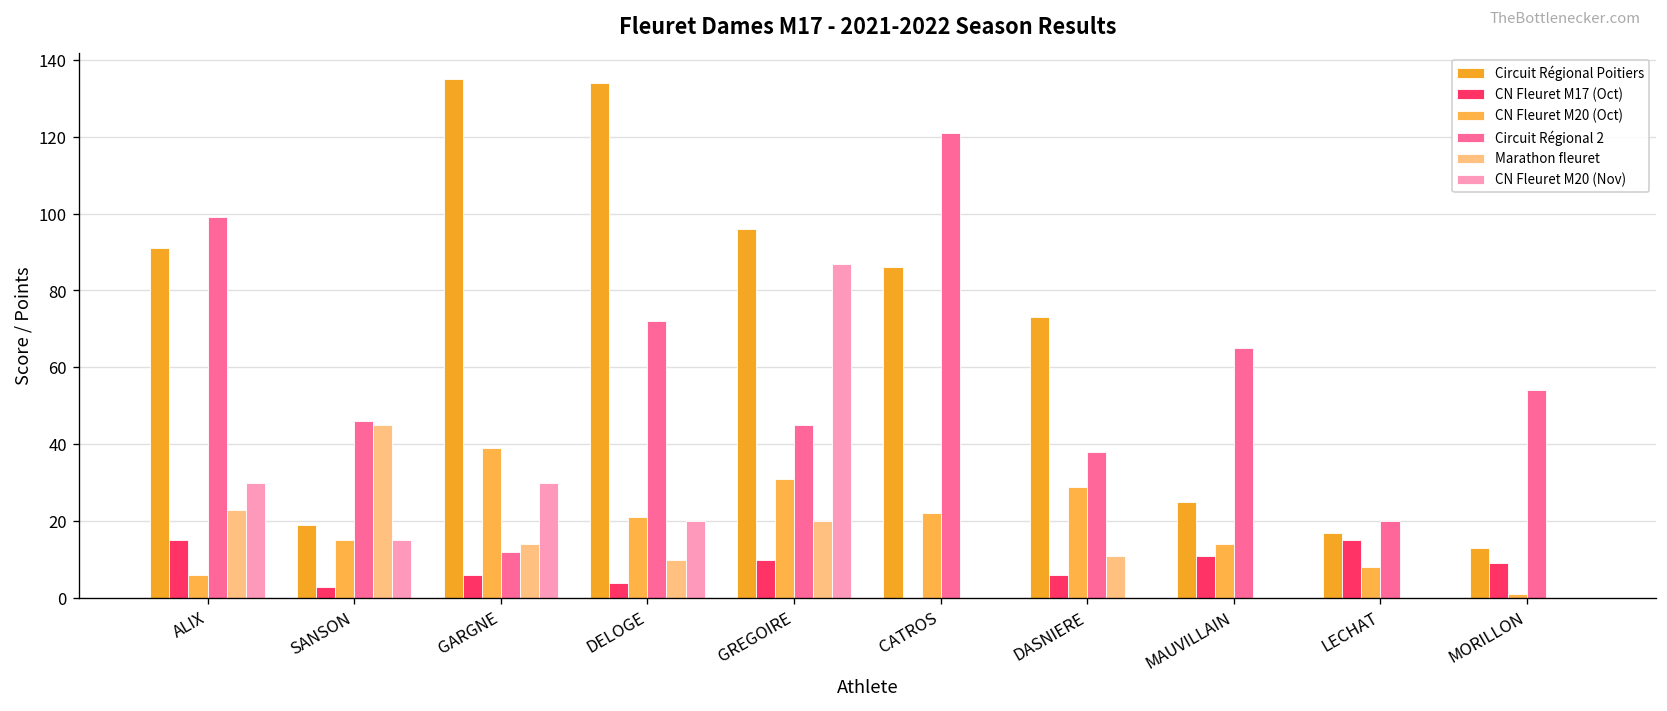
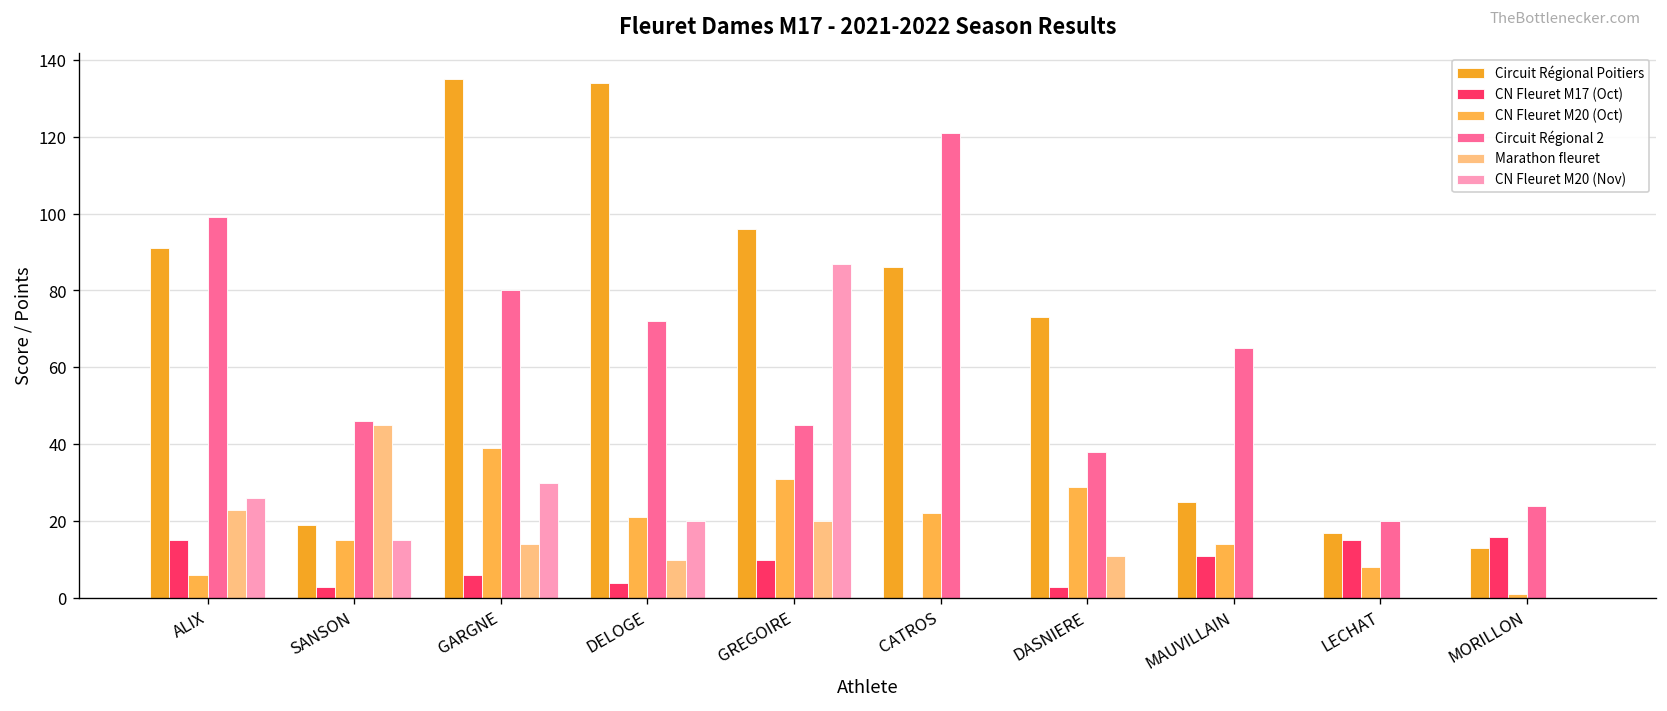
CN Fleuret M20 (Nov), ALIX: 30 -> 26
Circuit Régional 2, GARGNE: 12 -> 80
CN Fleuret M17 (Oct), DASNIERE: 6 -> 3
CN Fleuret M17 (Oct), MORILLON: 9 -> 16
Circuit Régional 2, MORILLON: 54 -> 24
